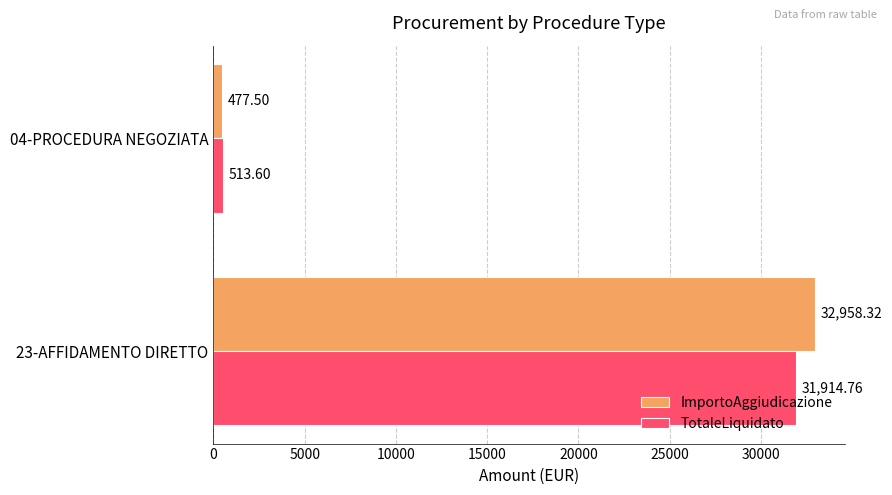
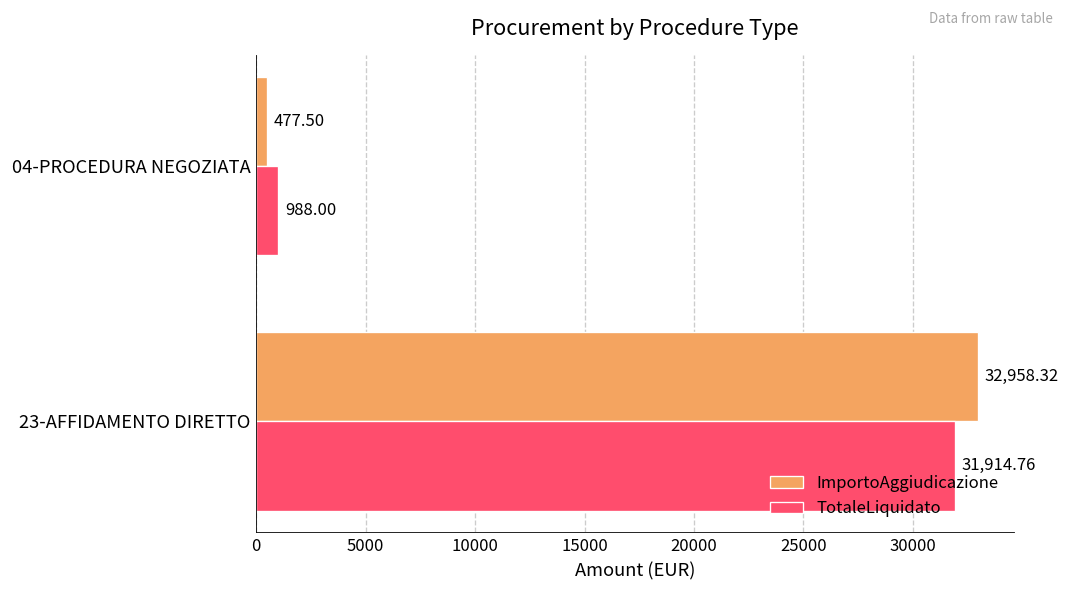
TotaleLiquidato, 04-PROCEDURA NEGOZIATA: 513.60 -> 988.00
